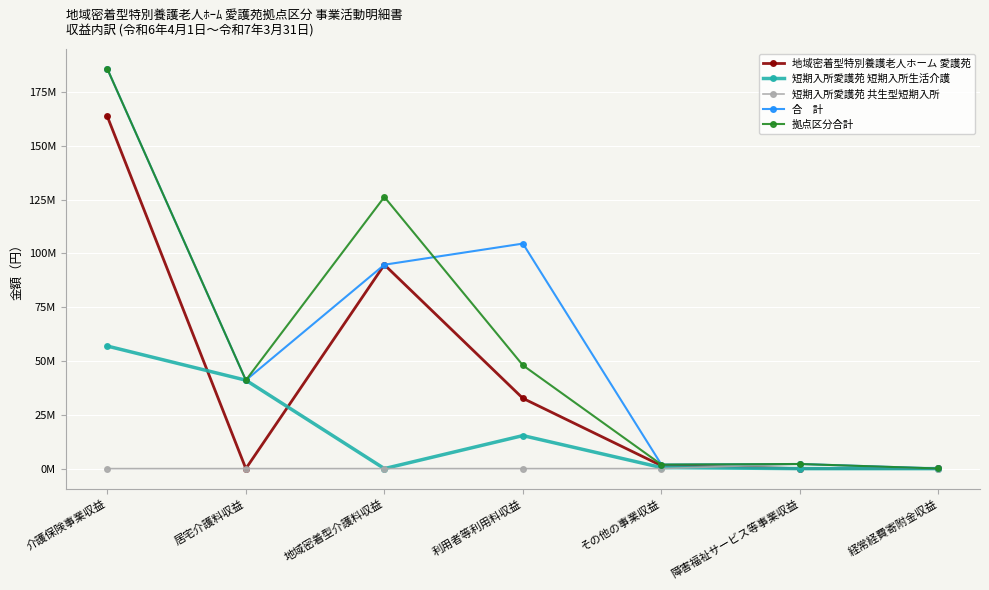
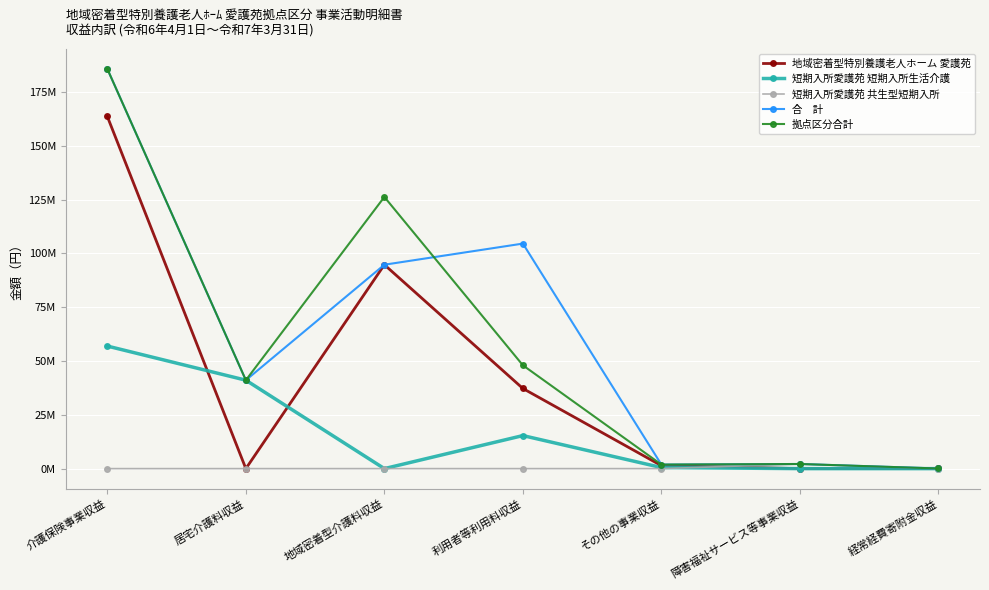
地域密着型特別養護老人ホーム 愛護苑, 利用者等利用料収益: 33000000 -> 37000000
